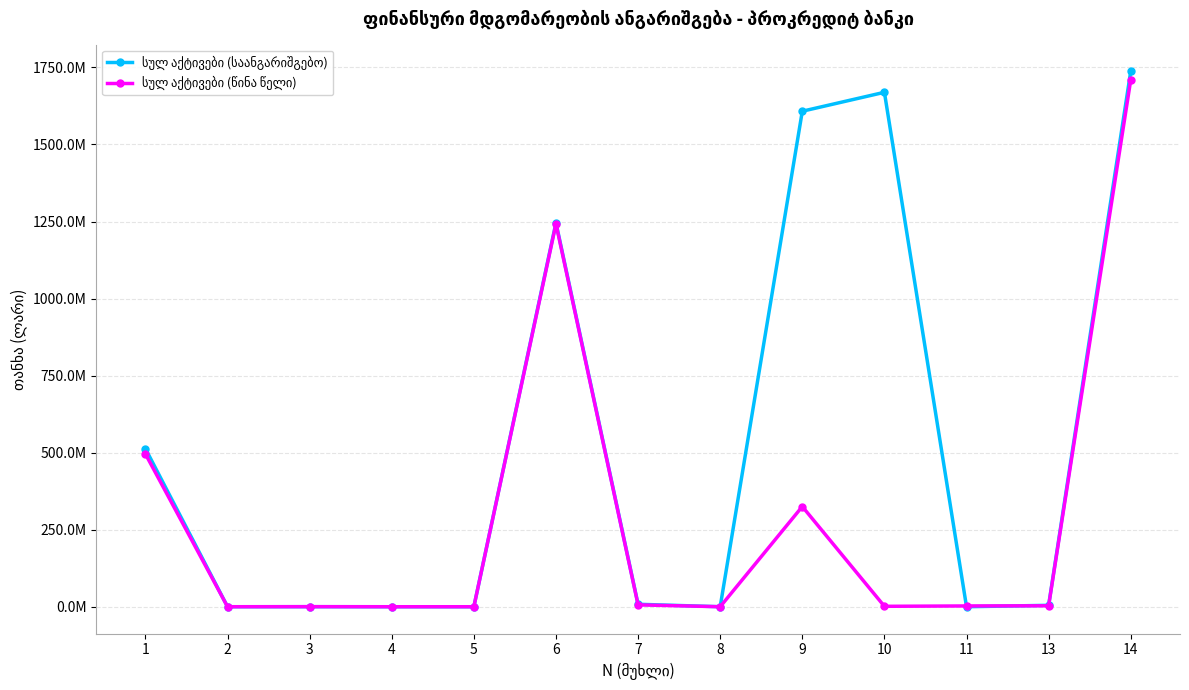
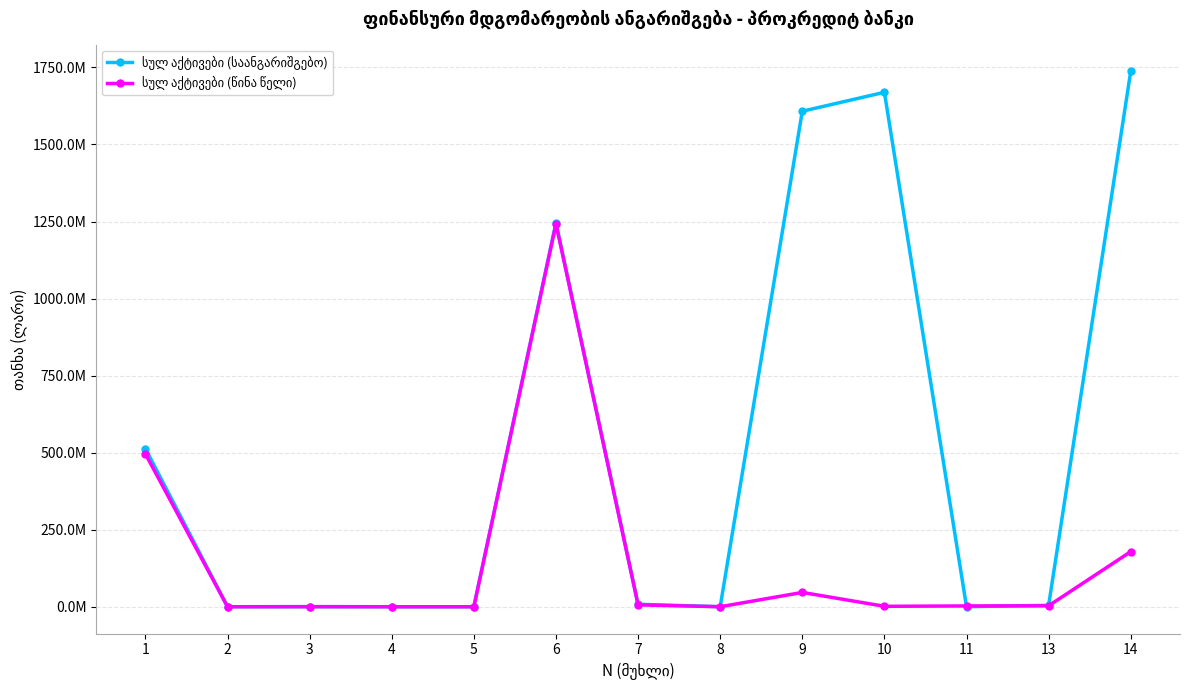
სულ აქტივები (წინა წელი), 9: 330000000 -> 50000000
სულ აქტივები (წინა წელი), 14: 1710000000 -> 180000000
